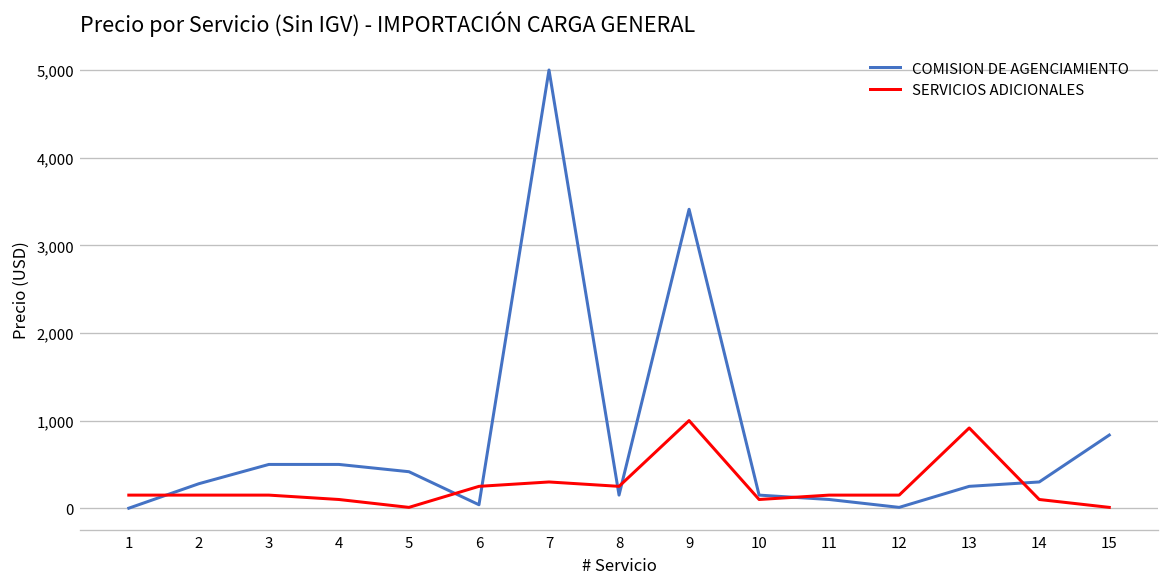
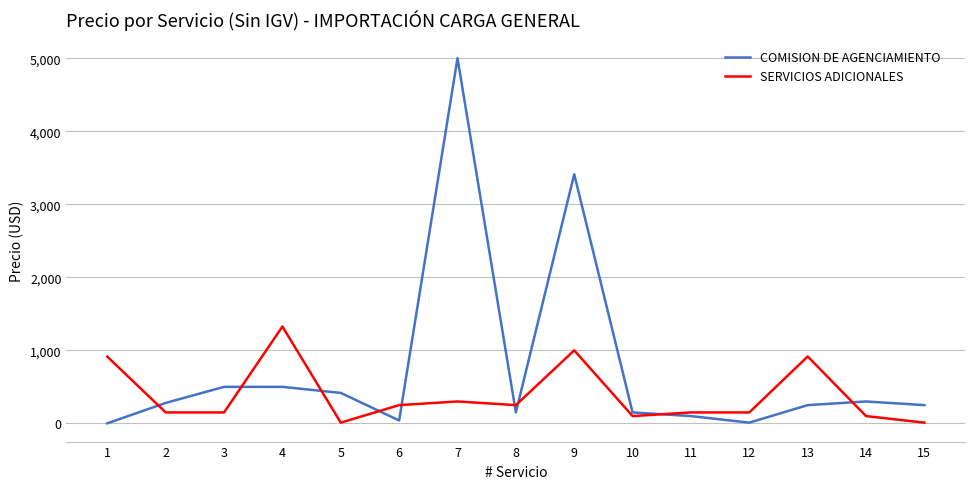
SERVICIOS ADICIONALES, 1: 200 -> 900
SERVICIOS ADICIONALES, 4: 100 -> 1,300
COMISION DE AGENCIAMIENTO, 15: 800 -> 300
